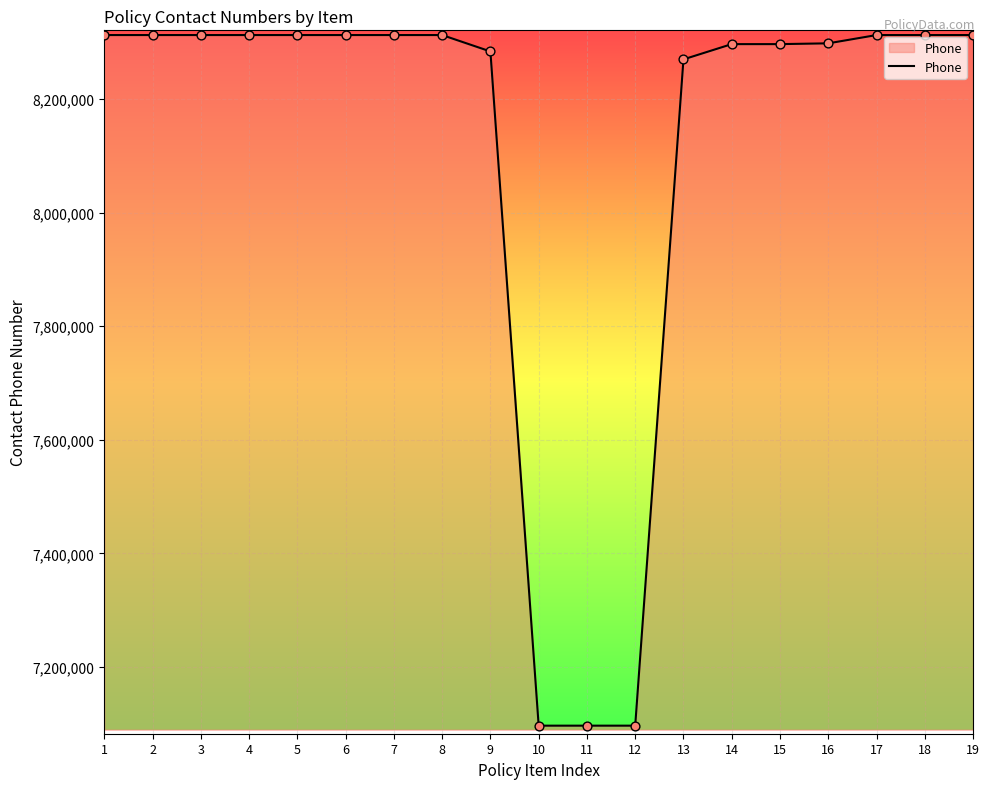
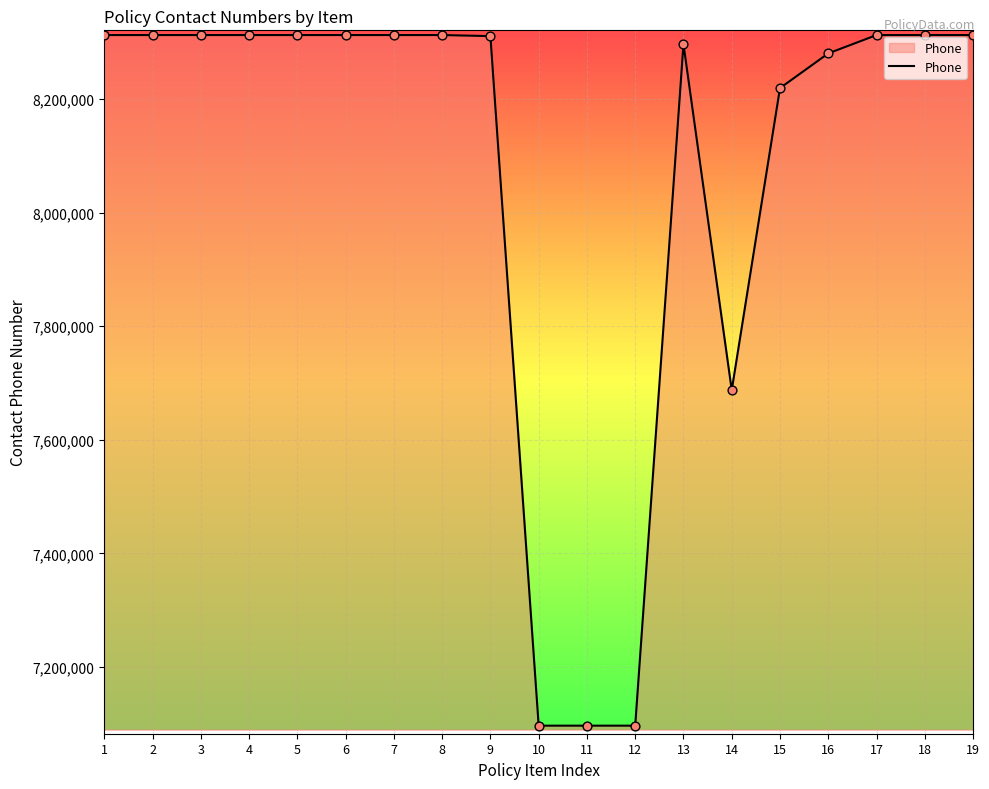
9: 8,280,000 -> 8,310,000
13: 8,270,000 -> 8,300,000
14: 8,300,000 -> 7,690,000
15: 8,300,000 -> 8,220,000
16: 8,300,000 -> 8,280,000
